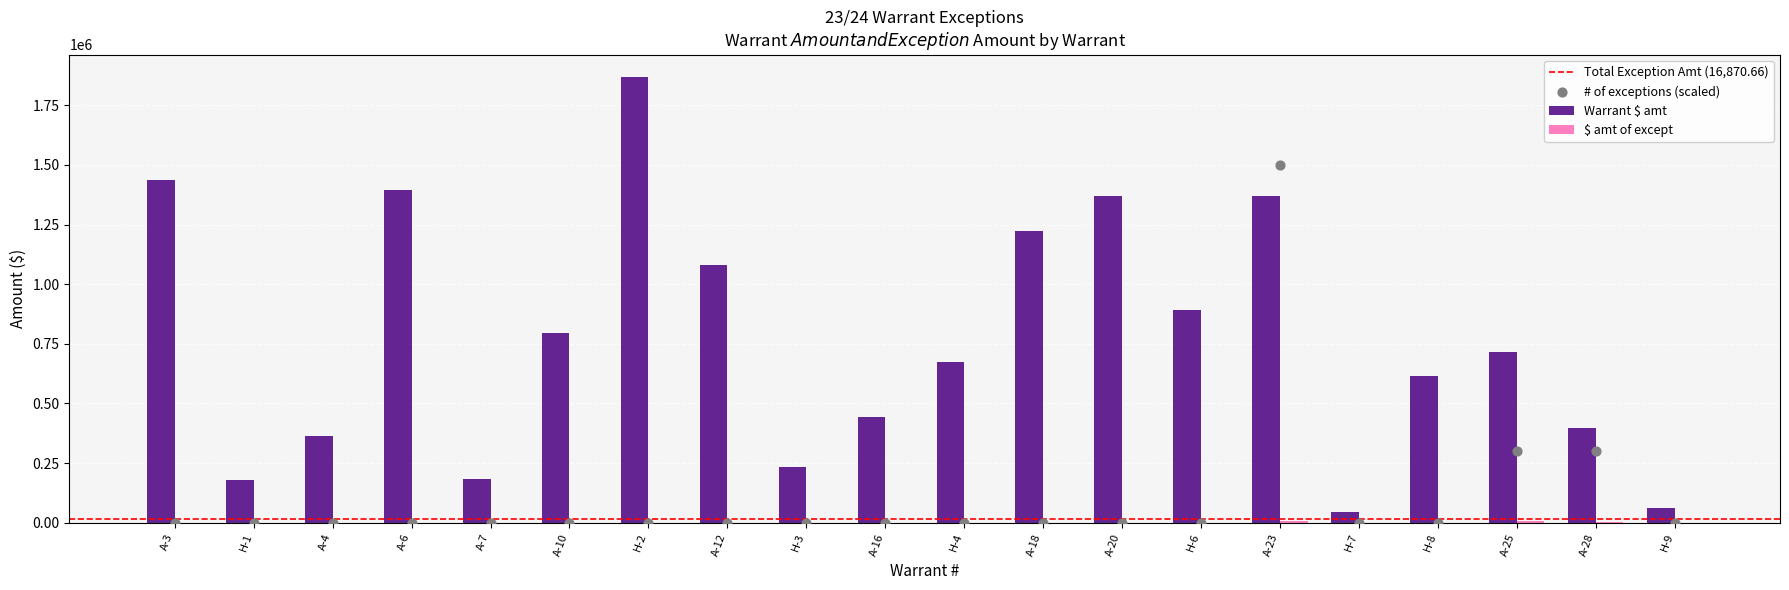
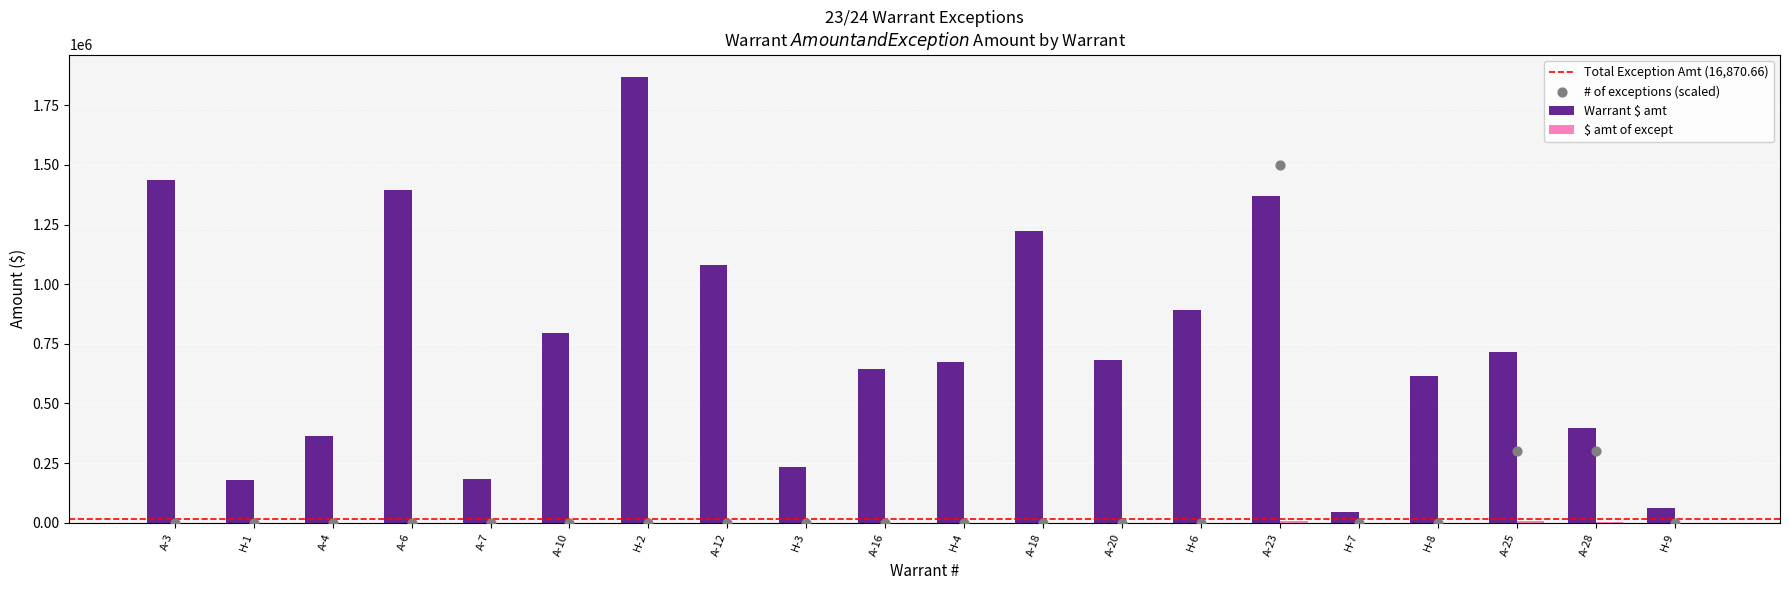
Warrant $ amt, A-16: 440000 -> 640000
Warrant $ amt, A-20: 1370000 -> 680000
